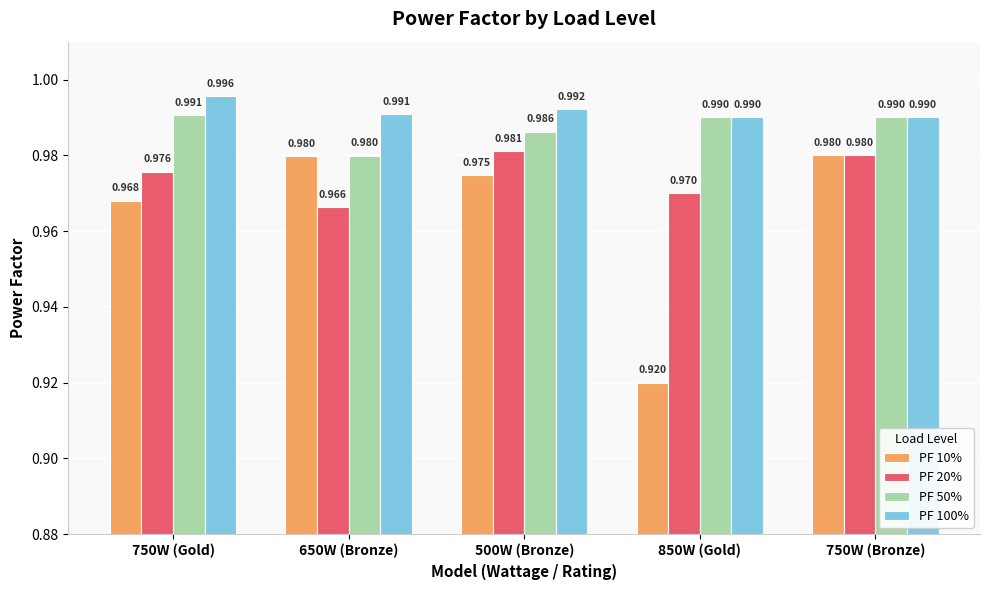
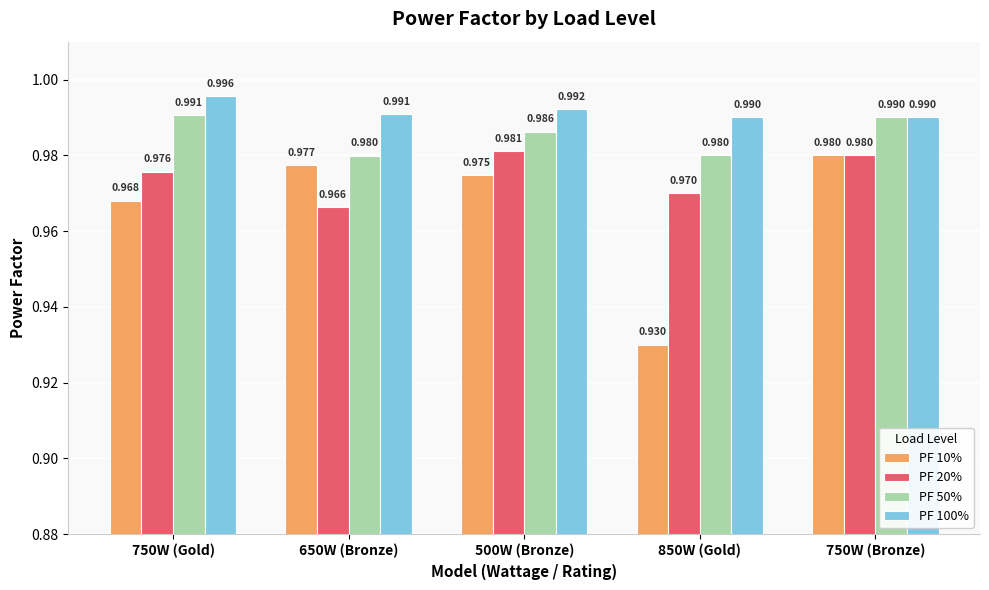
PF 10%, 650W (Bronze): 0.980 -> 0.977
PF 10%, 850W (Gold): 0.920 -> 0.930
PF 50%, 850W (Gold): 0.990 -> 0.980
